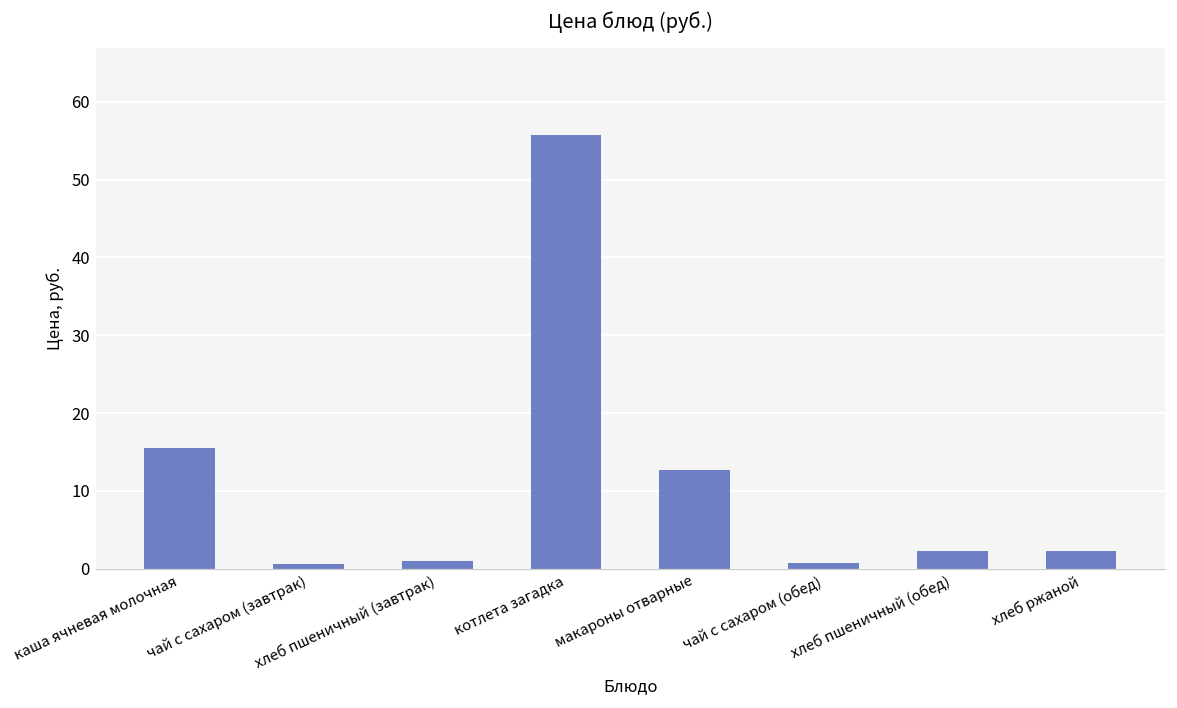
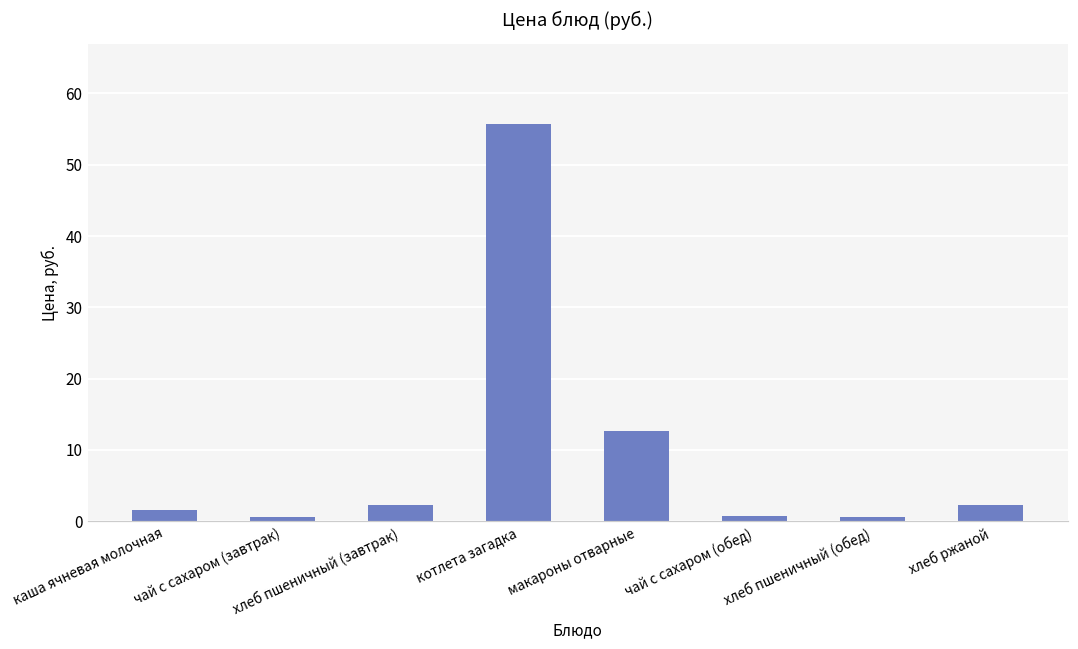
каша ячневая молочная: 16 -> 2
хлеб пшеничный (завтрак): 1 -> 2
хлеб пшеничный (обед): 2 -> 1
